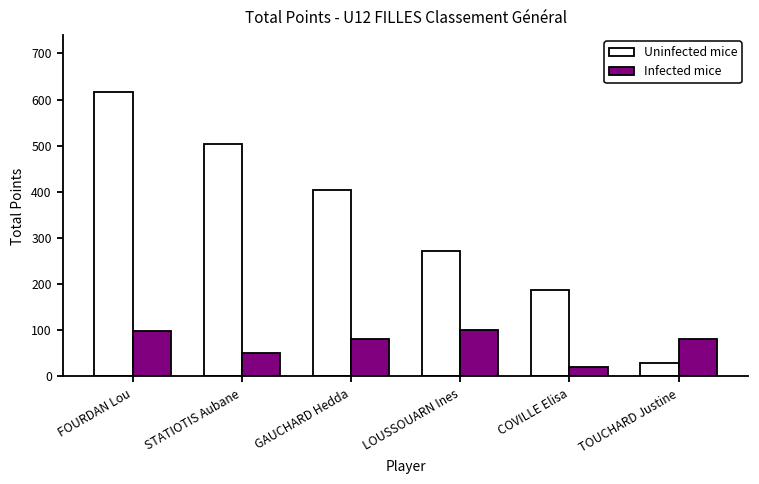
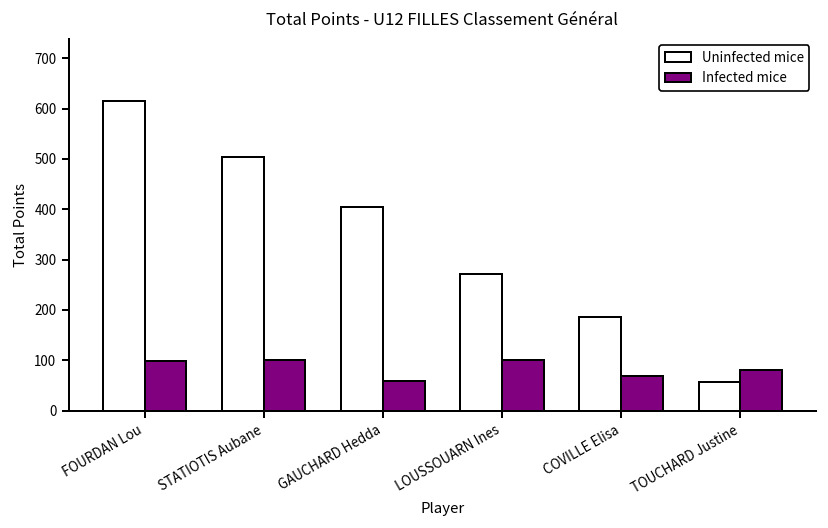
Infected mice, STATIOTIS Aubane: 50 -> 100
Infected mice, GAUCHARD Hedda: 80 -> 60
Infected mice, COVILLE Elisa: 20 -> 70
Uninfected mice, TOUCHARD Justine: 30 -> 60
